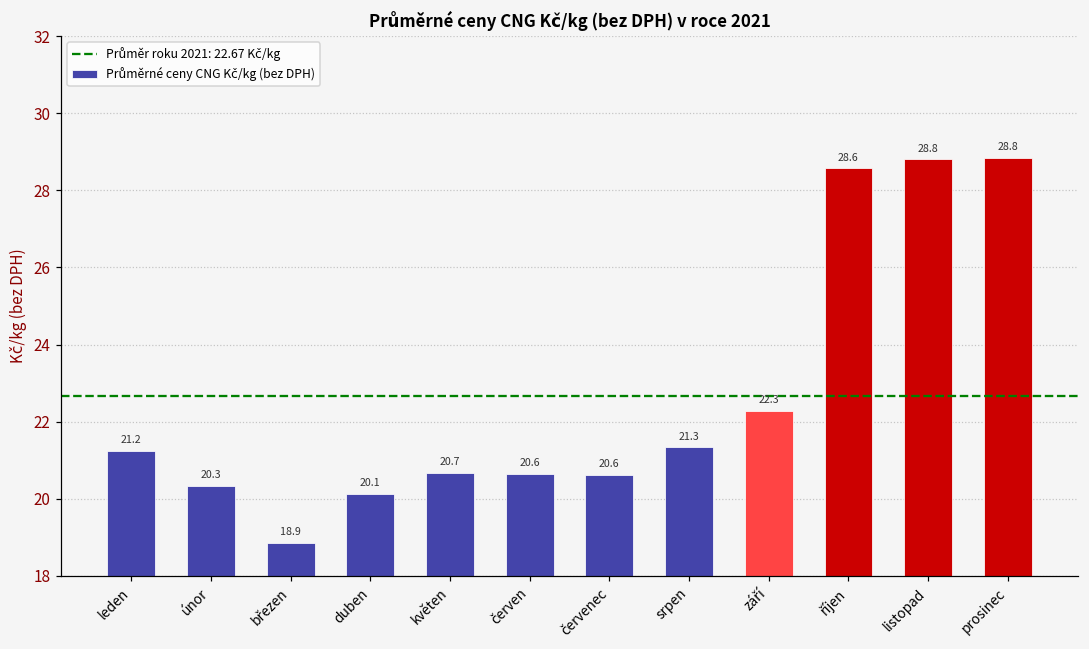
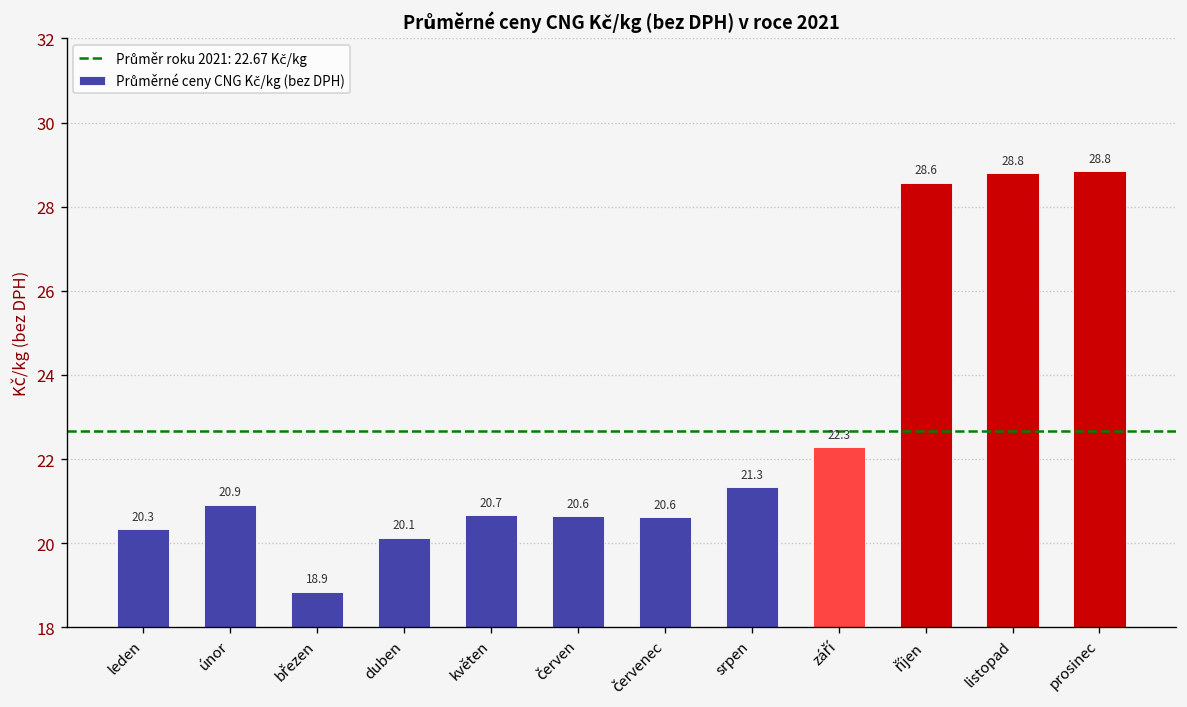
leden: 21.2 -> 20.3
únor: 20.3 -> 20.9
